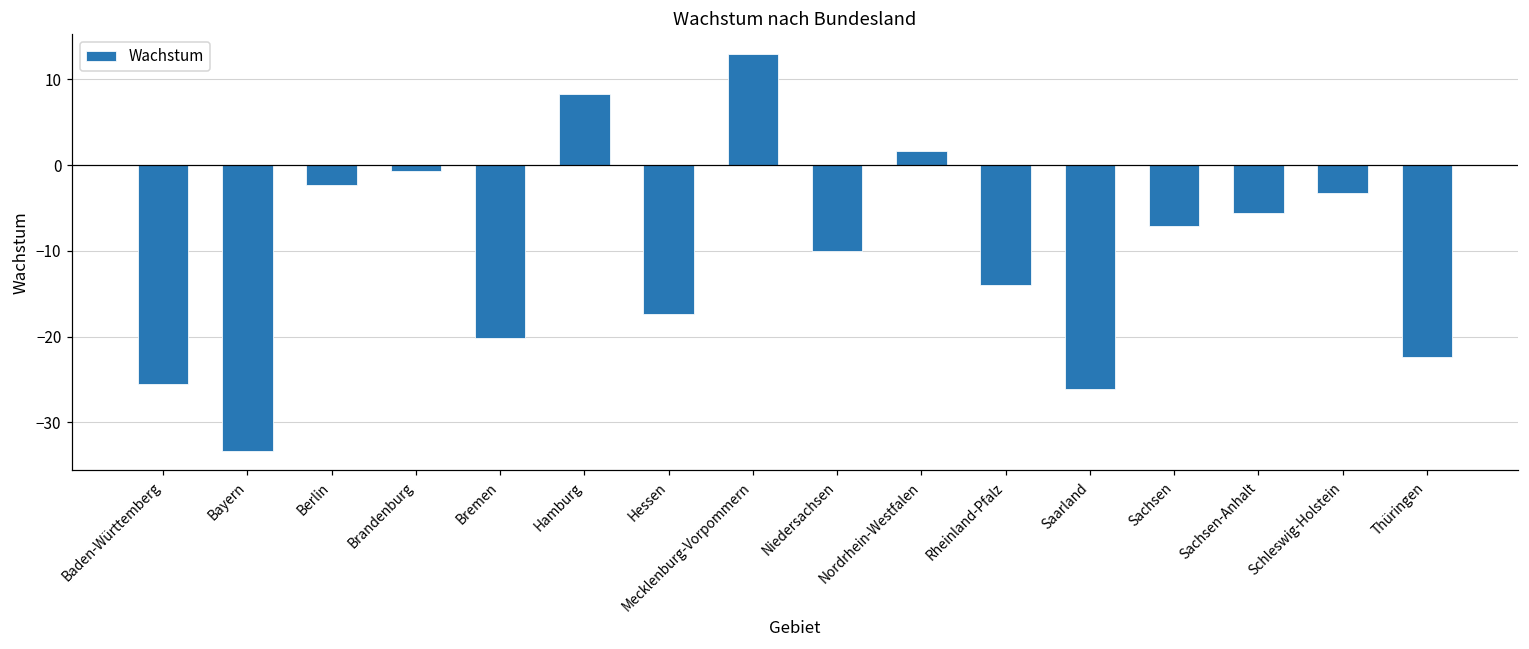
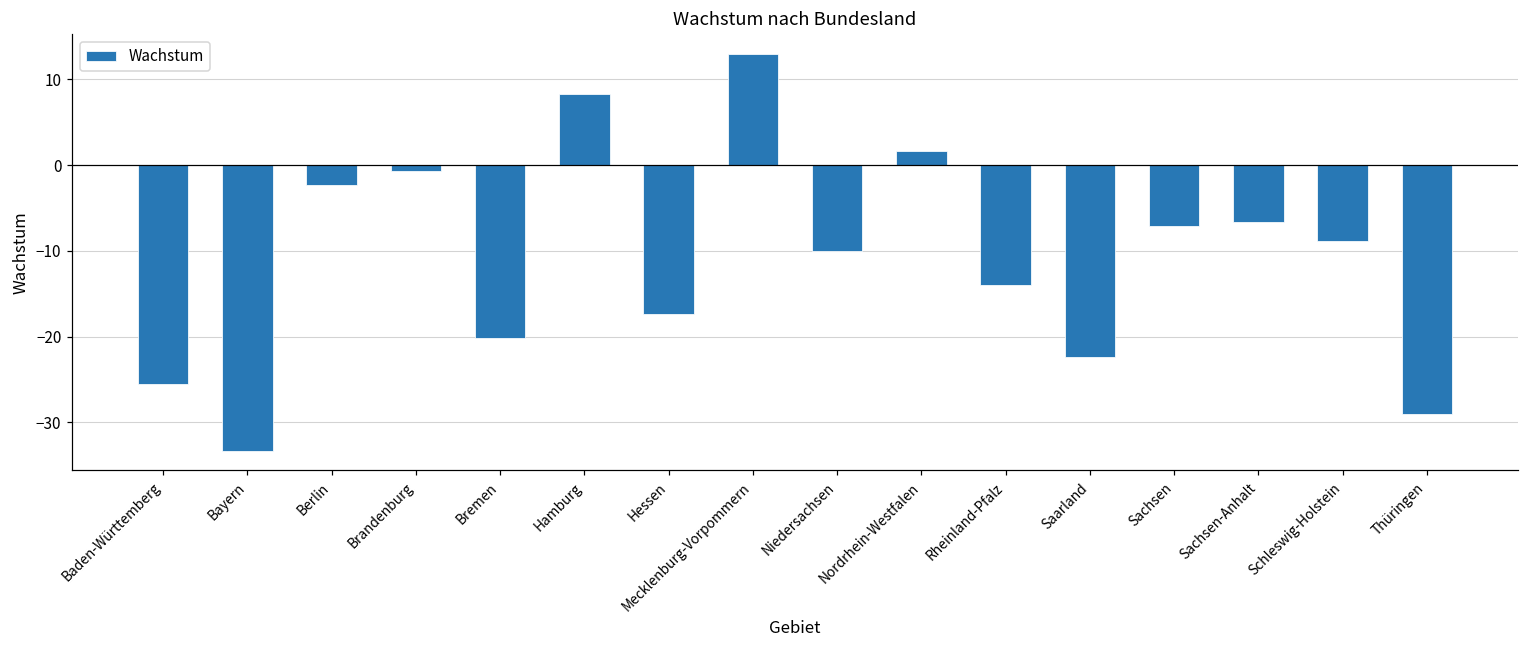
Saarland: -26 -> -22
Sachsen-Anhalt: -6 -> -7
Schleswig-Holstein: -3 -> -9
Thüringen: -22 -> -29
